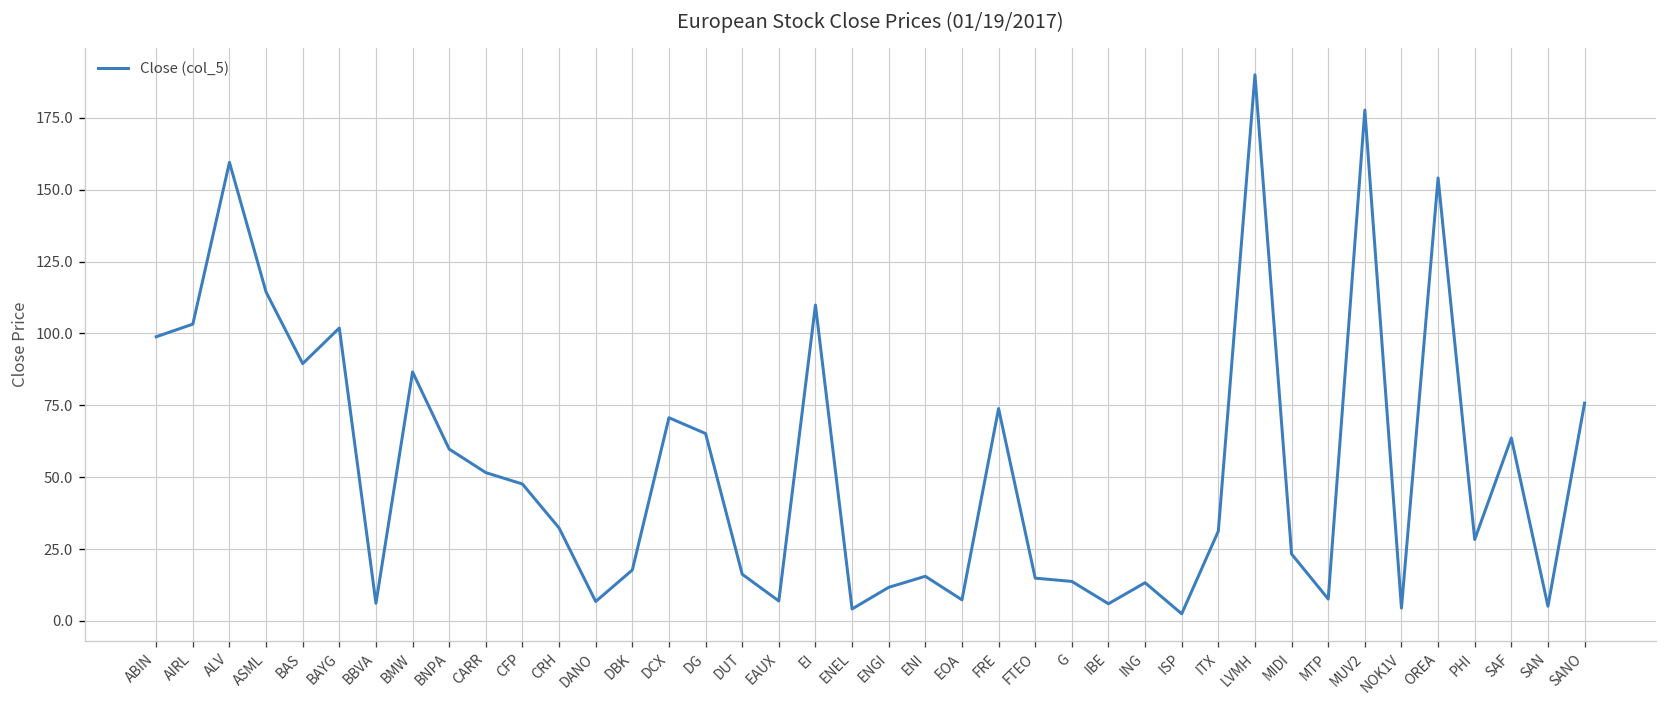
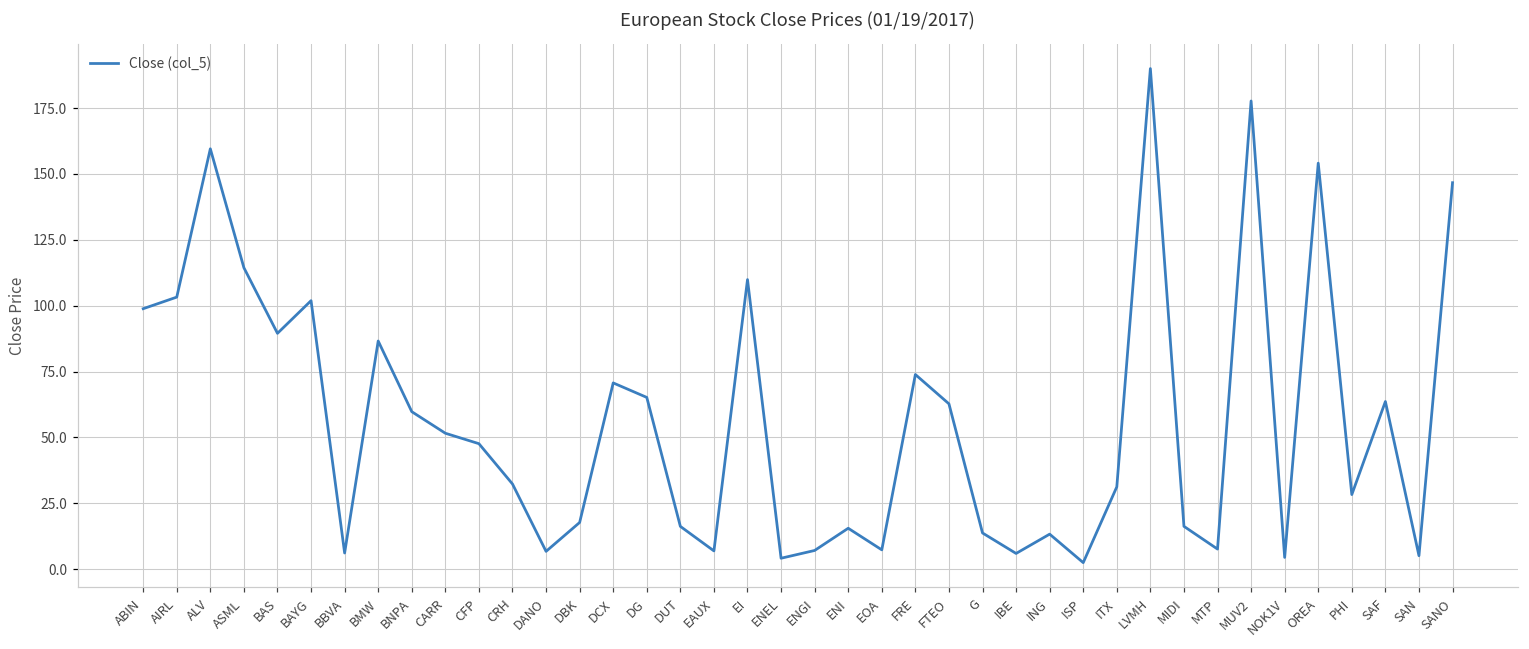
ENGI: 12 -> 7
FTEO: 15 -> 63
MIDI: 23 -> 16
SANO: 76 -> 147
